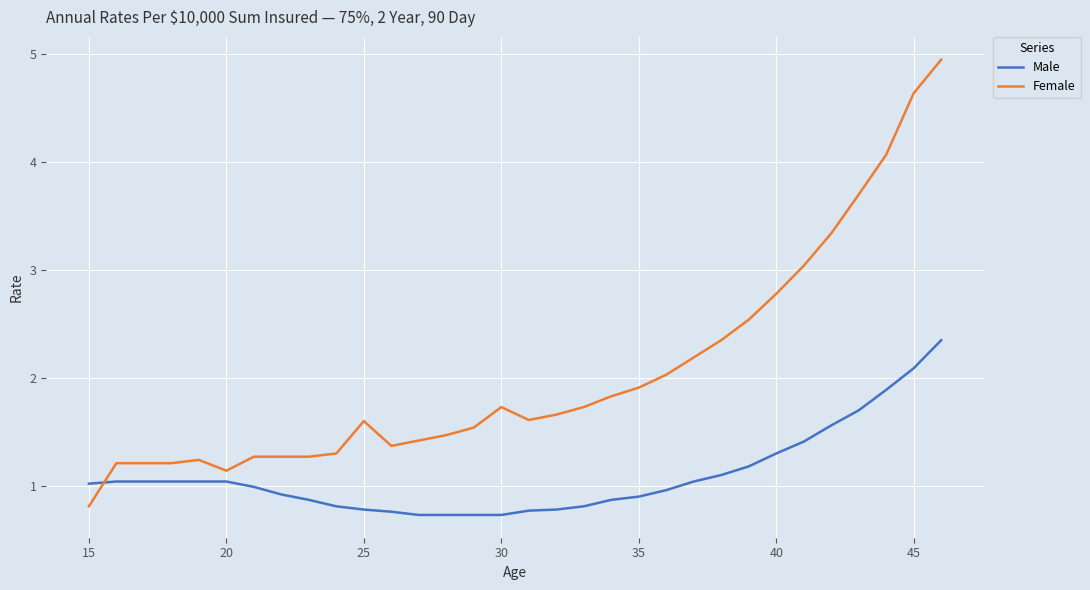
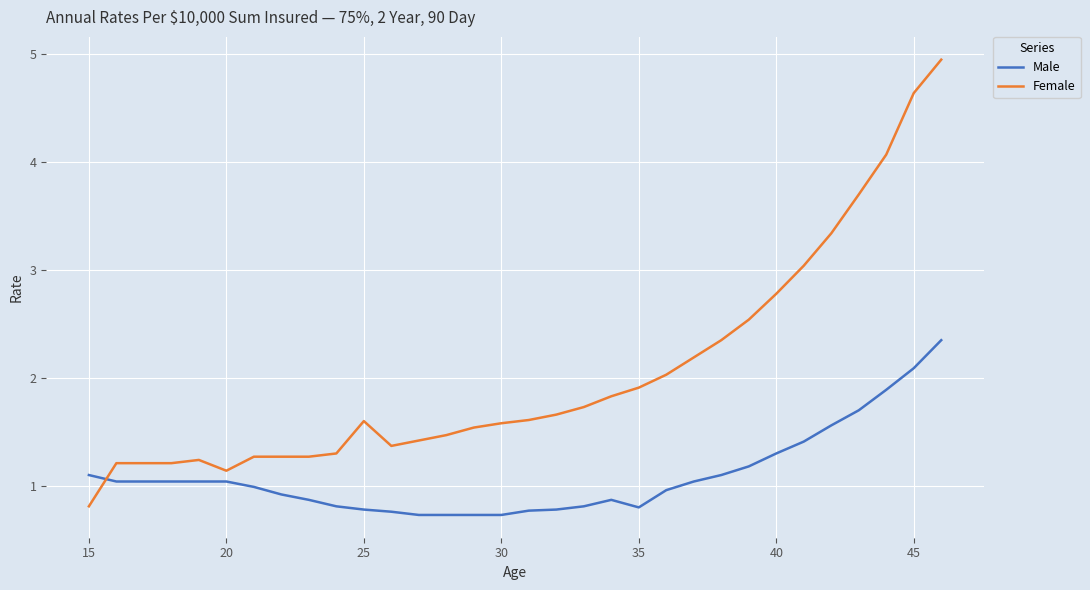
Male, 15: 1.02 -> 1.10
Female, 30: 1.73 -> 1.58
Male, 35: 0.9 -> 0.8
